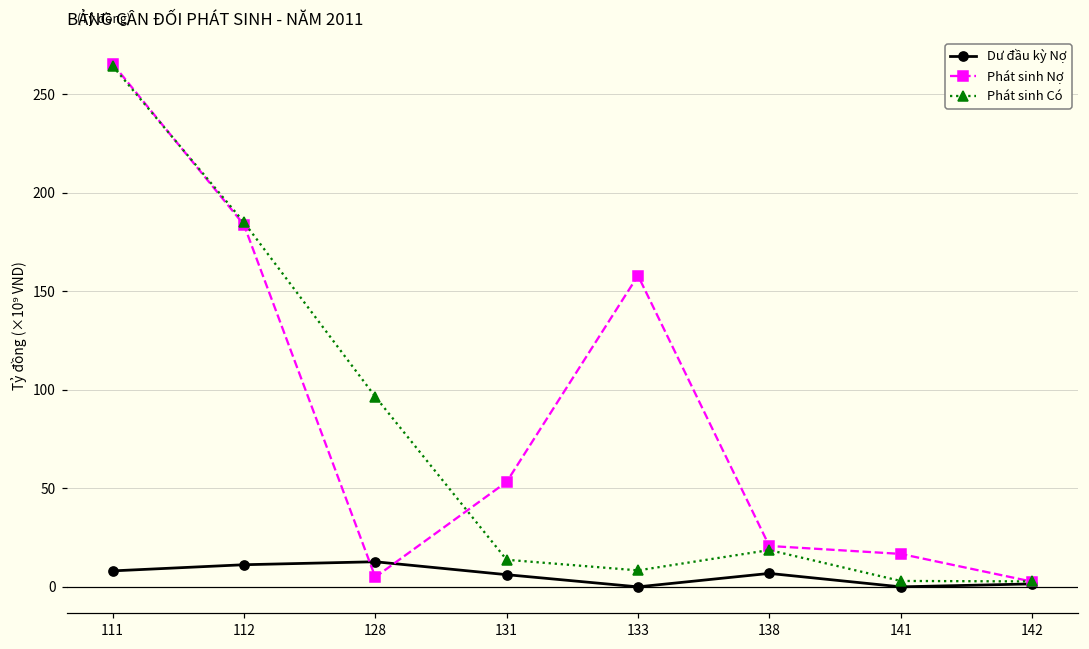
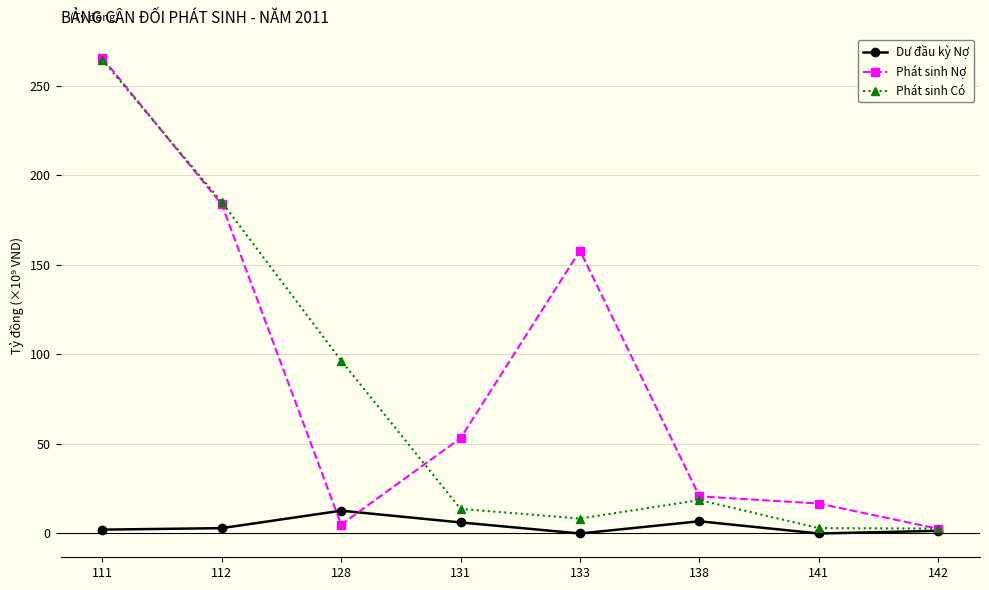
Dư đầu kỳ Nợ, 111: 8 -> 2
Dư đầu kỳ Nợ, 112: 11 -> 3
